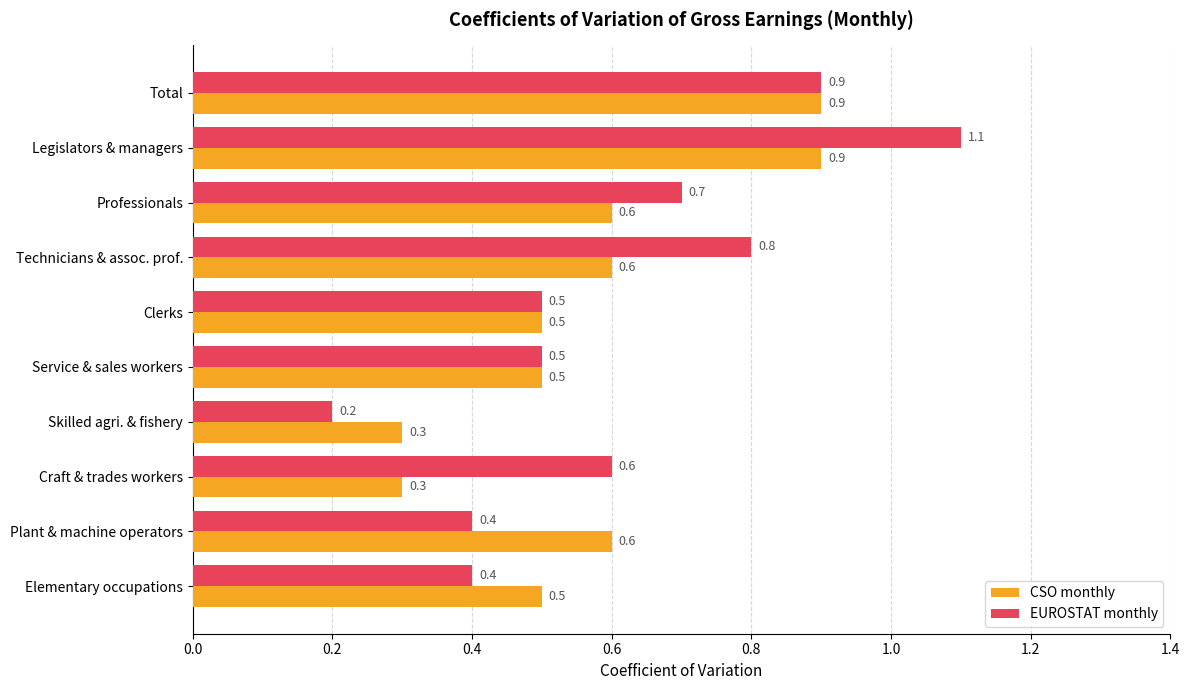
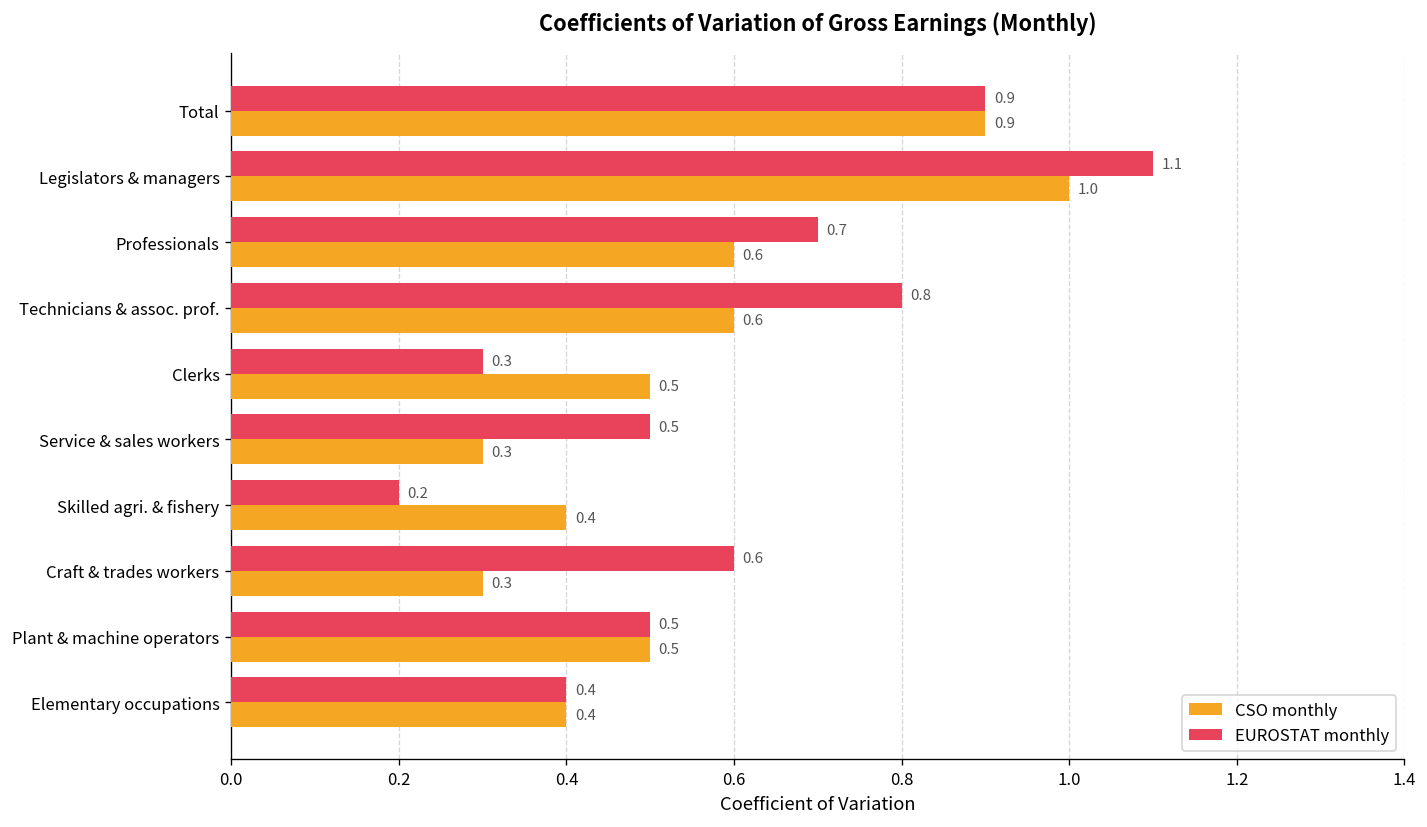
CSO monthly, Legislators & managers: 0.9 -> 1.0
EUROSTAT monthly, Clerks: 0.5 -> 0.3
CSO monthly, Service & sales workers: 0.5 -> 0.3
CSO monthly, Skilled agri. & fishery: 0.3 -> 0.4
EUROSTAT monthly, Plant & machine operators: 0.4 -> 0.5
CSO monthly, Plant & machine operators: 0.6 -> 0.5
CSO monthly, Elementary occupations: 0.5 -> 0.4
